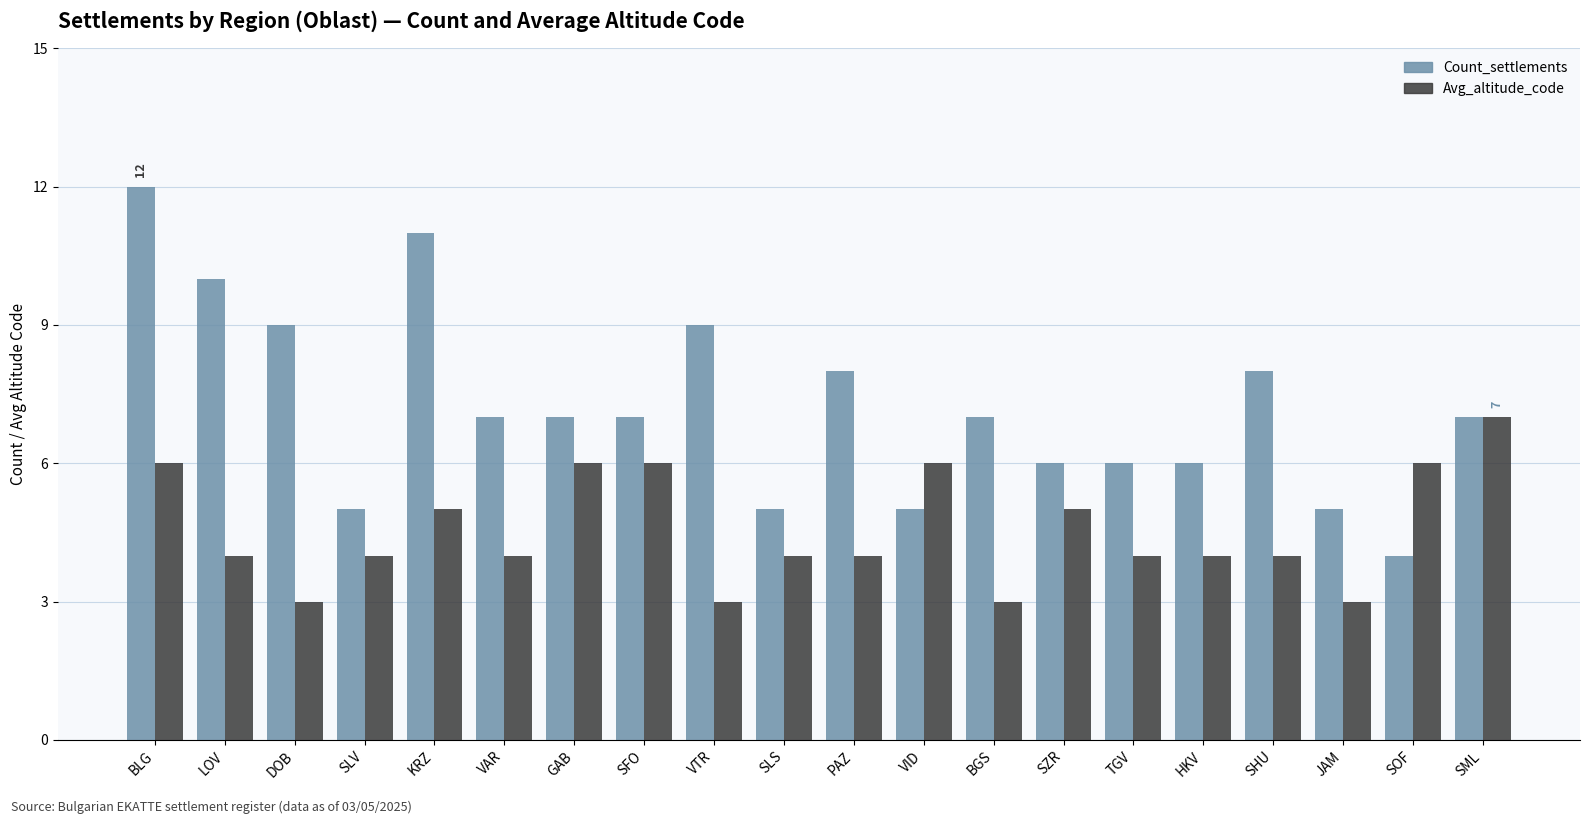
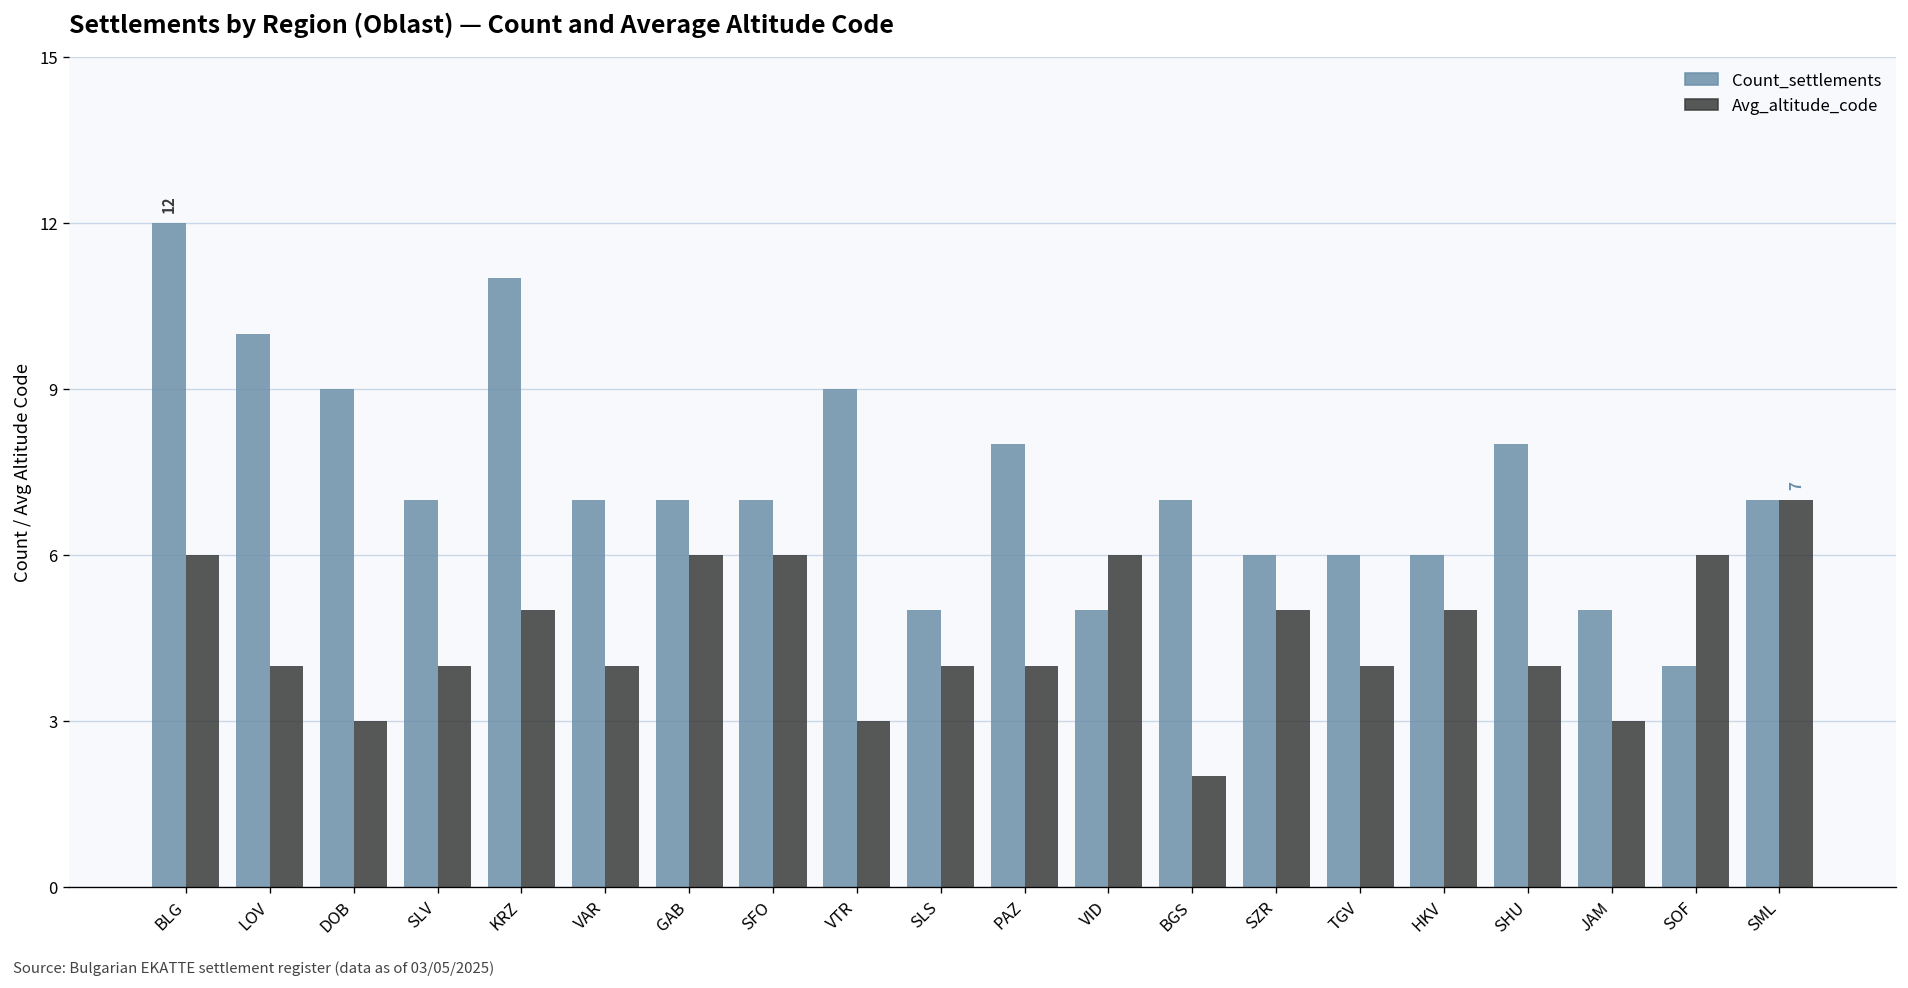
Count_settlements, SLV: 5 -> 7
Avg_altitude_code, BGS: 3 -> 2
Avg_altitude_code, HKV: 4 -> 5
